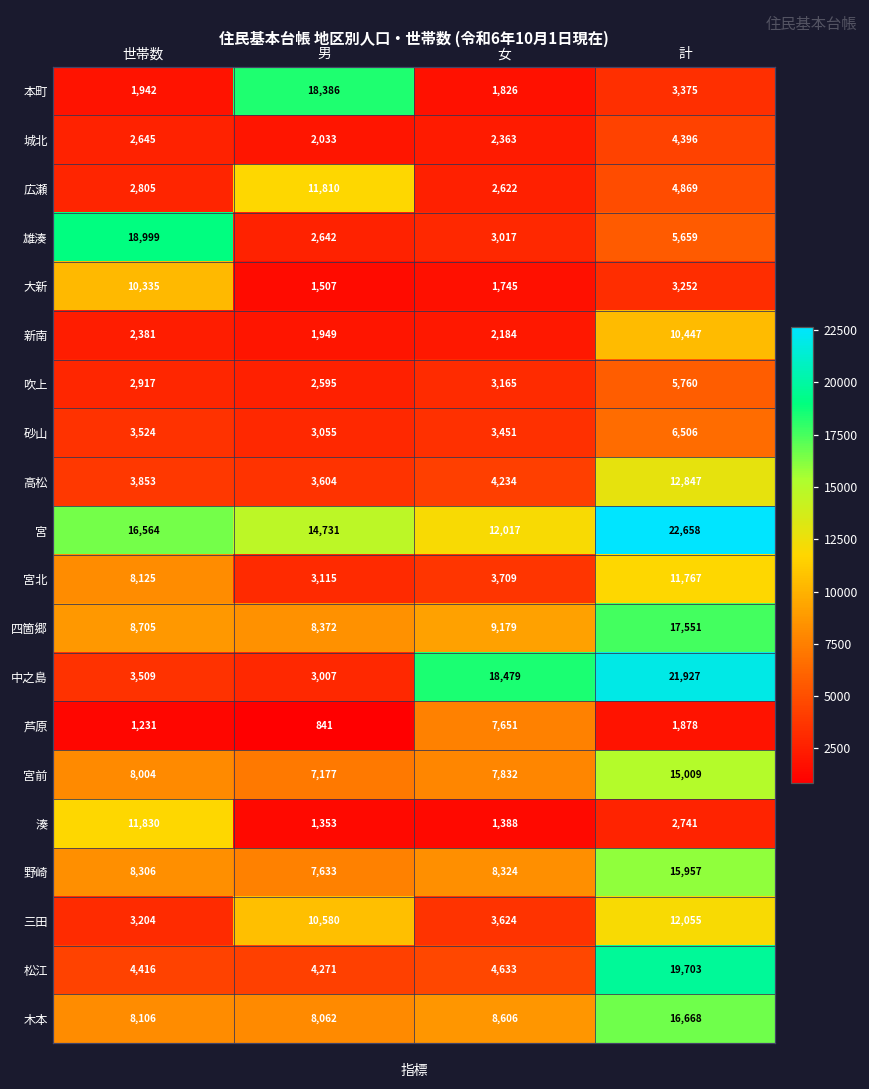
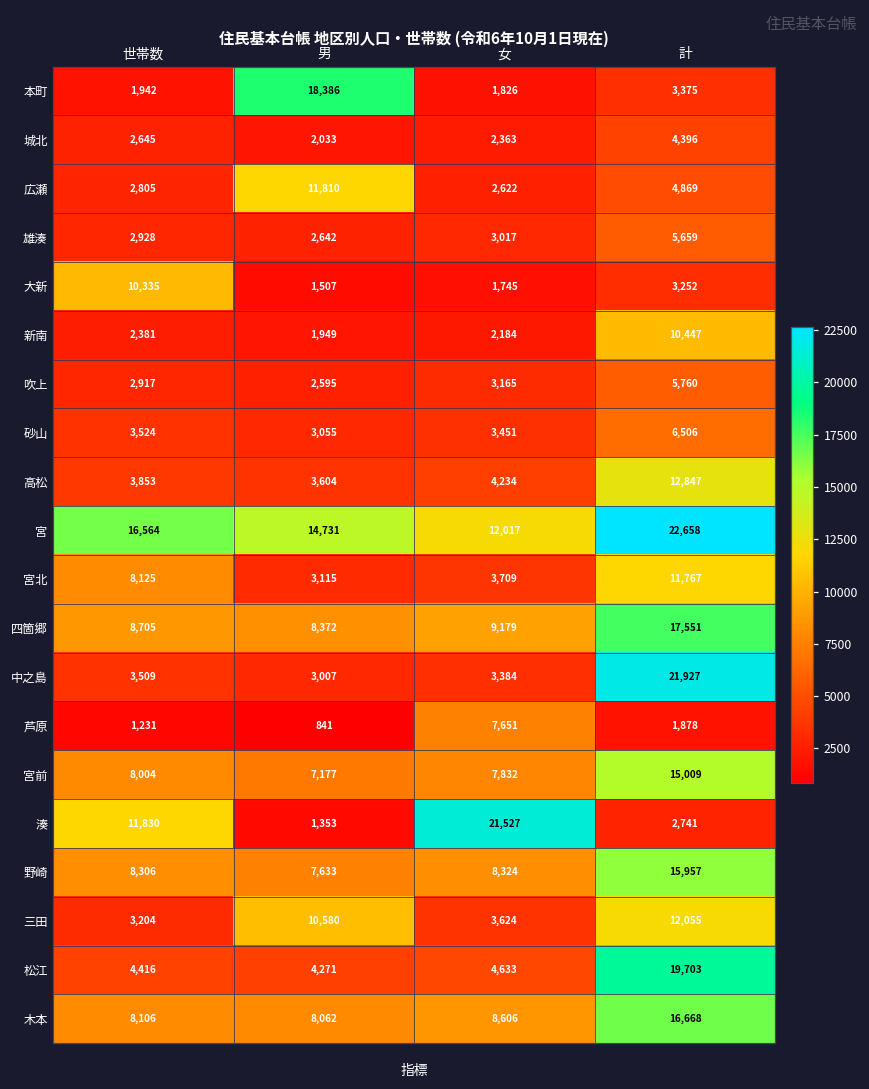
雄湊, 世帯数: 18,999 -> 2,928
中之島, 女: 18,479 -> 3,384
湊, 女: 1,388 -> 21,527
